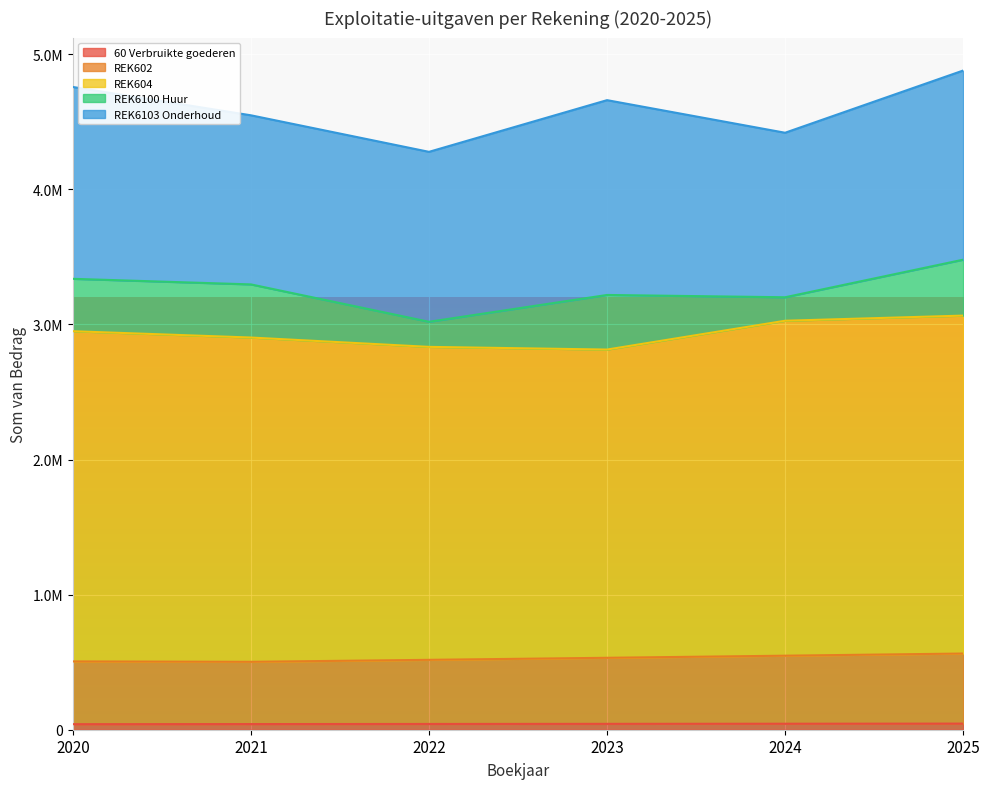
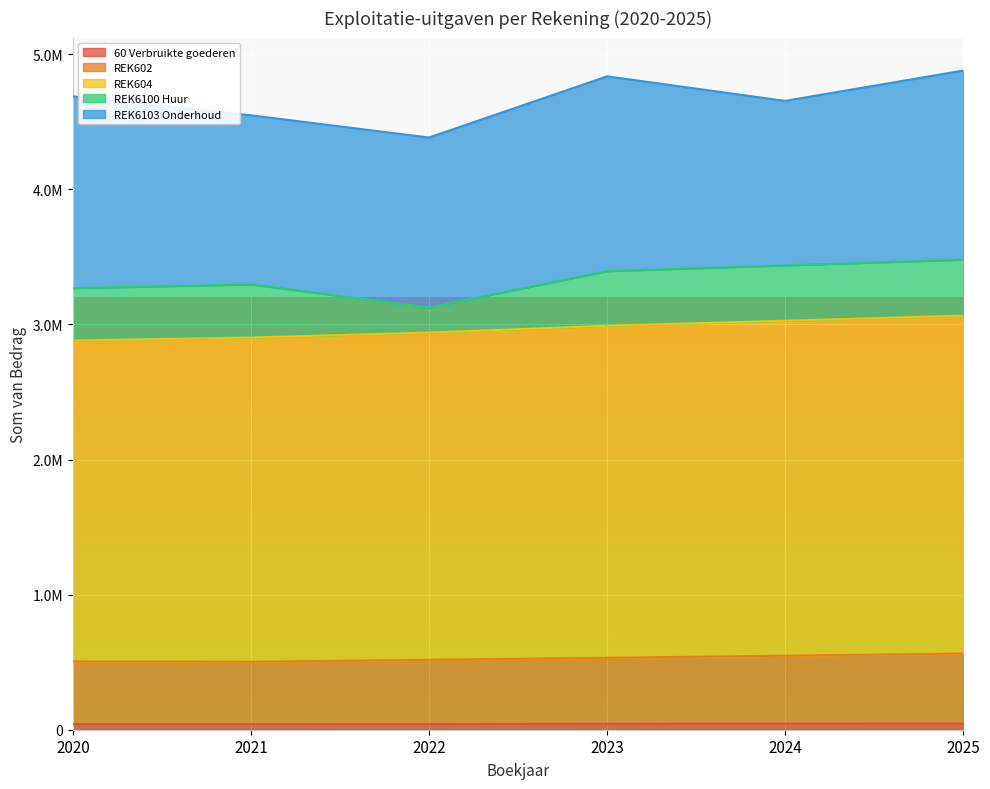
REK604, 2020: 2440000 -> 2370000
REK604, 2022: 2320000 -> 2420000
REK604, 2023: 2280000 -> 2460000
REK6100 Huur, 2024: 170000 -> 410000
